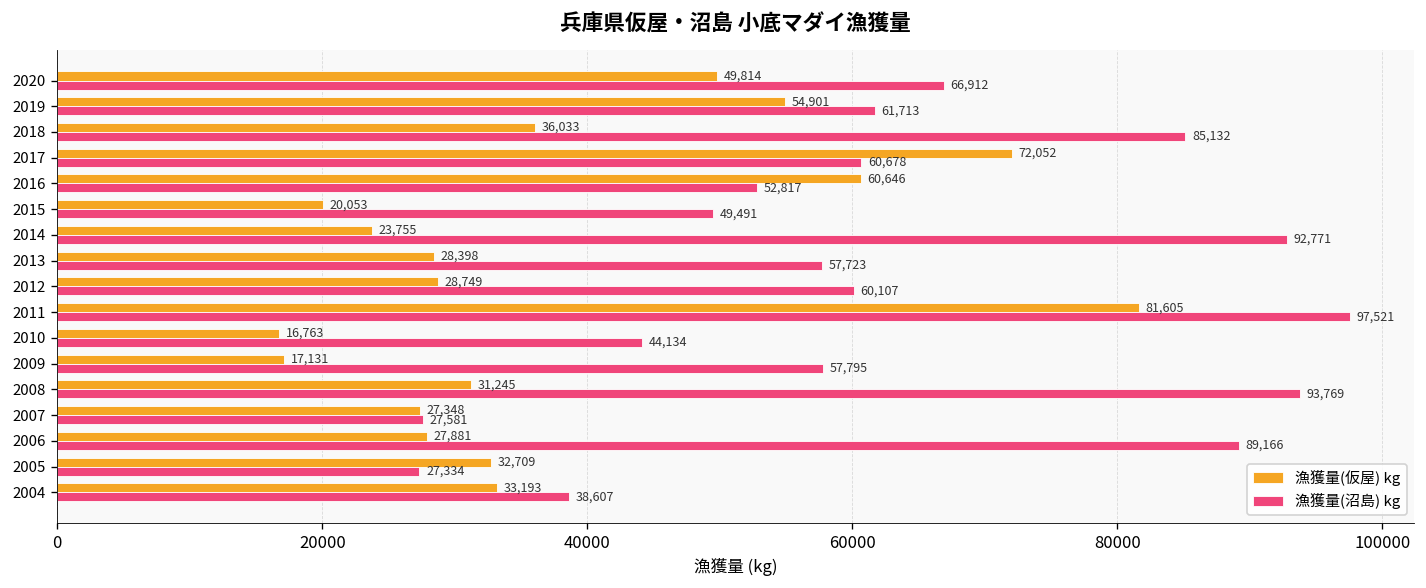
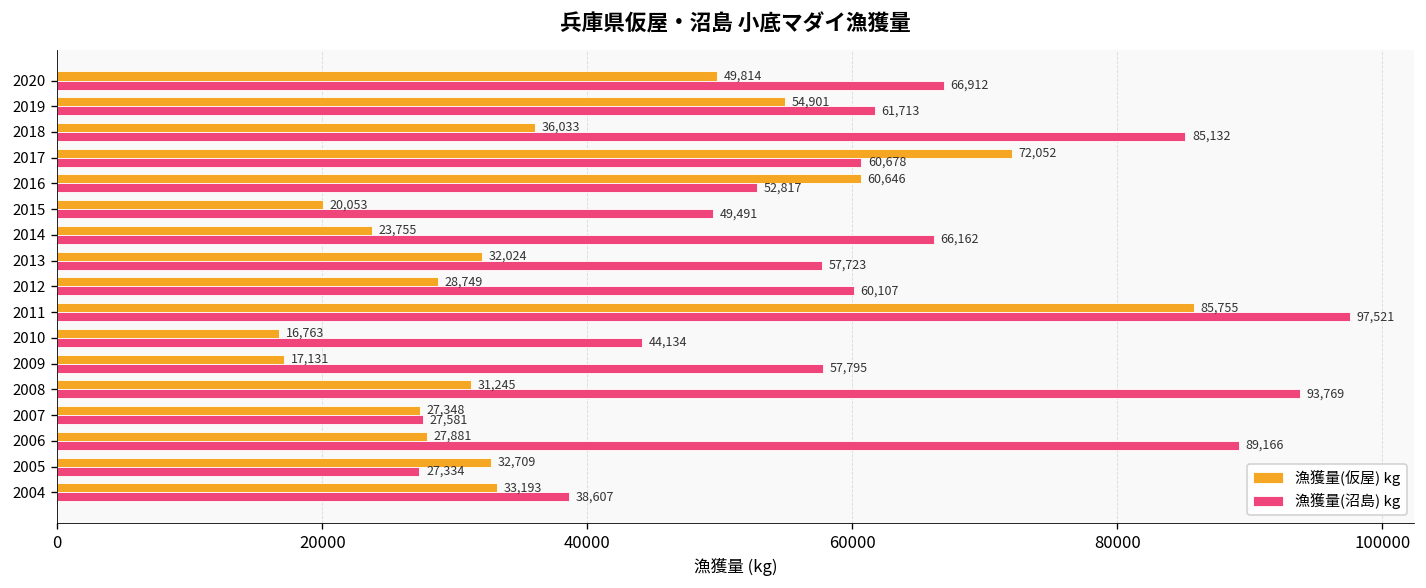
漁獲量(沼島) kg, 2014: 92,771 -> 66,162
漁獲量(仮屋) kg, 2013: 28,398 -> 32,024
漁獲量(仮屋) kg, 2011: 81,605 -> 85,755
